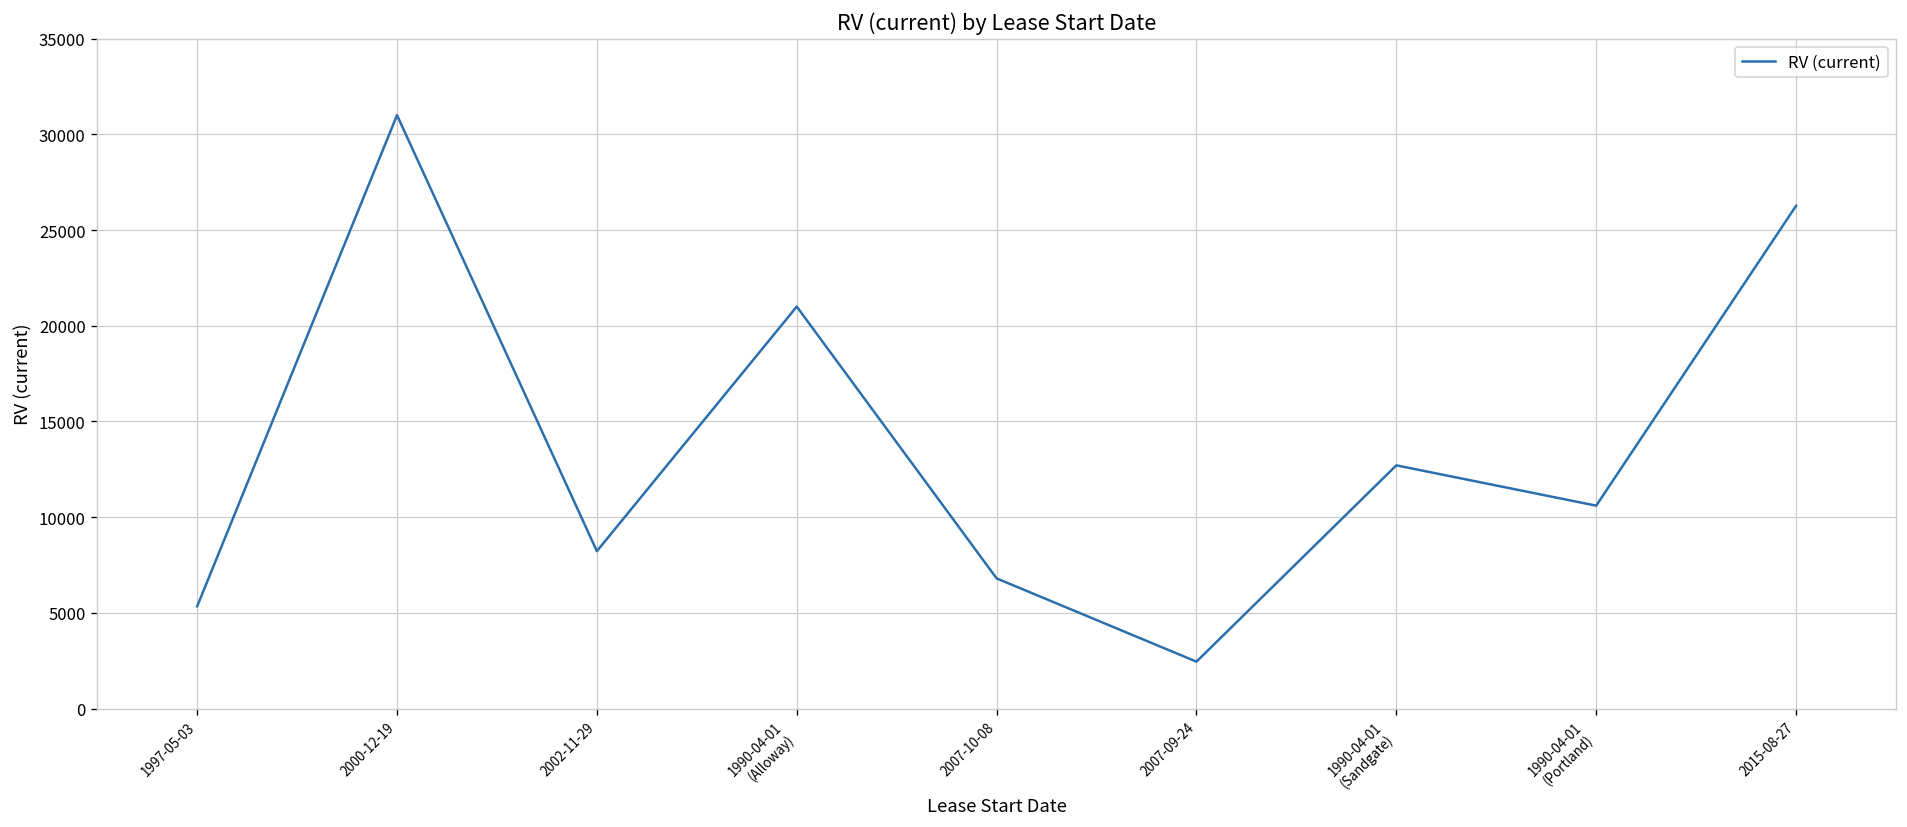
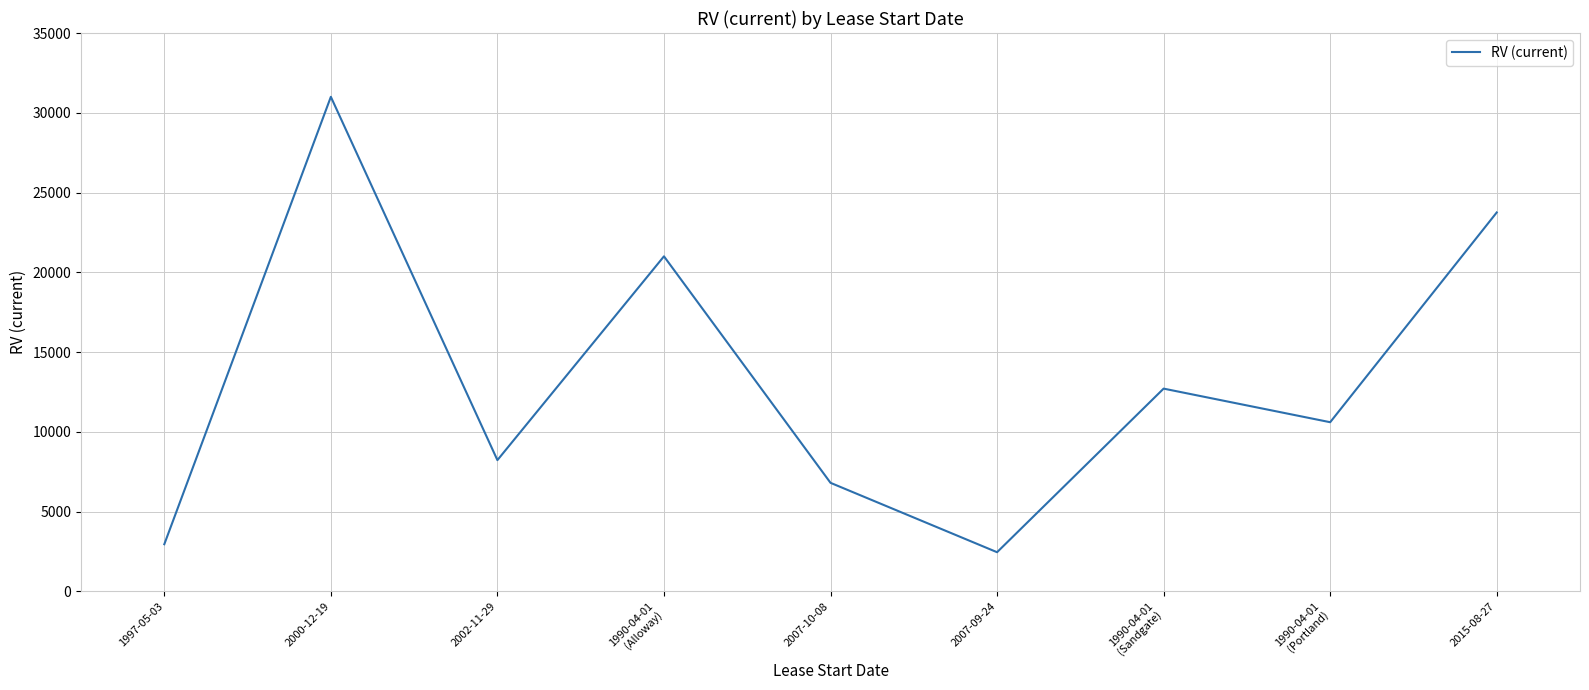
1997-05-03: 5300 -> 3000
2015-08-27: 26300 -> 23800
